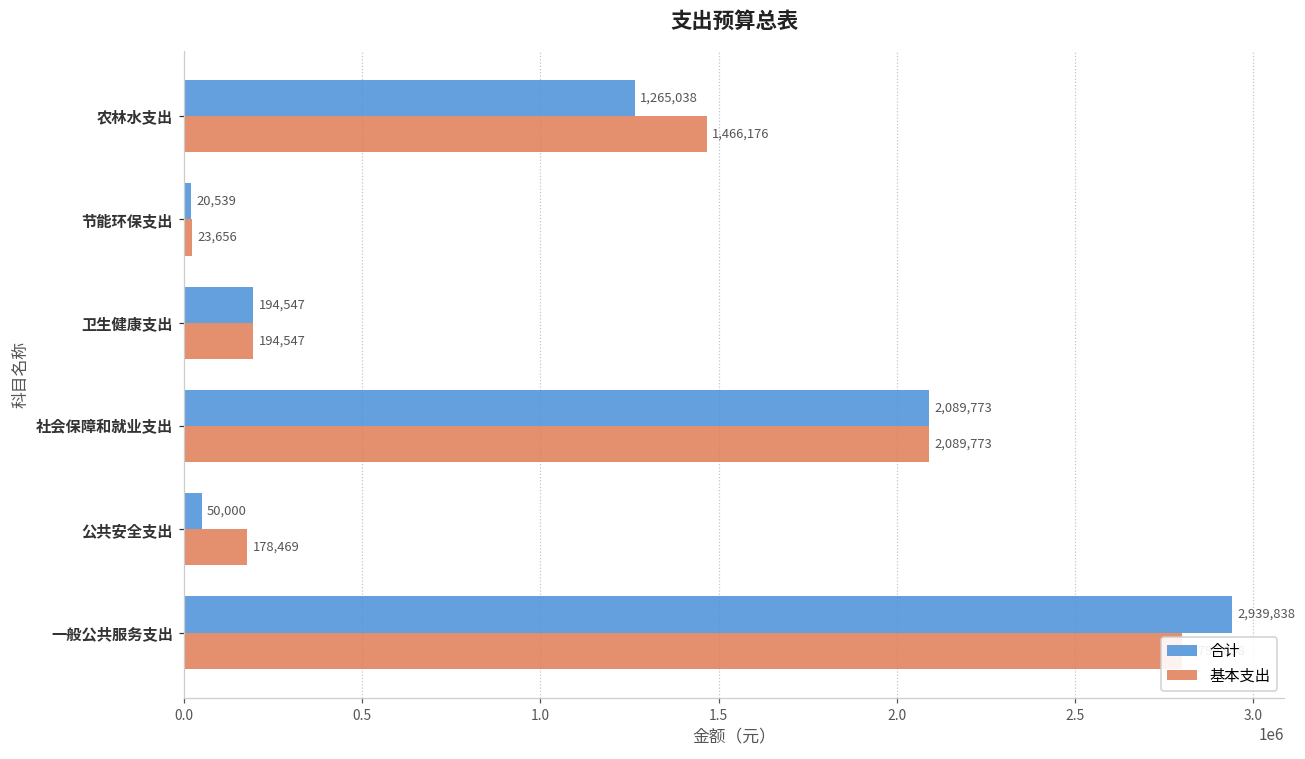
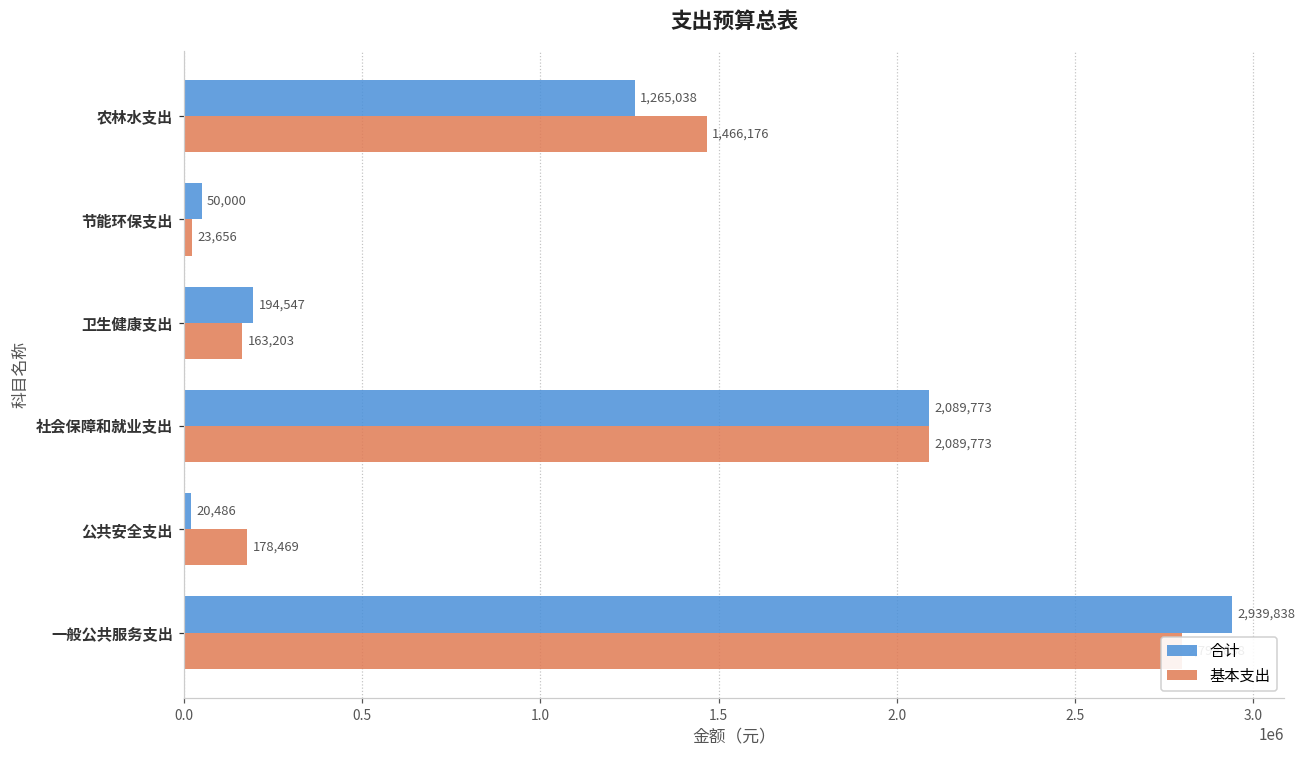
合计, 节能环保支出: 20,539 -> 50,000
基本支出, 卫生健康支出: 194,547 -> 163,203
合计, 公共安全支出: 50,000 -> 20,486
